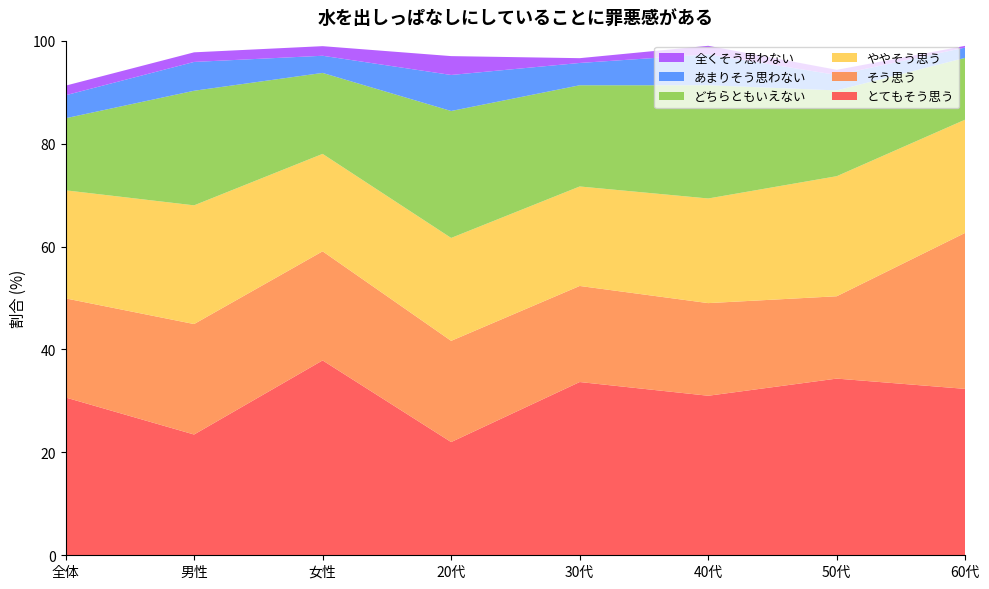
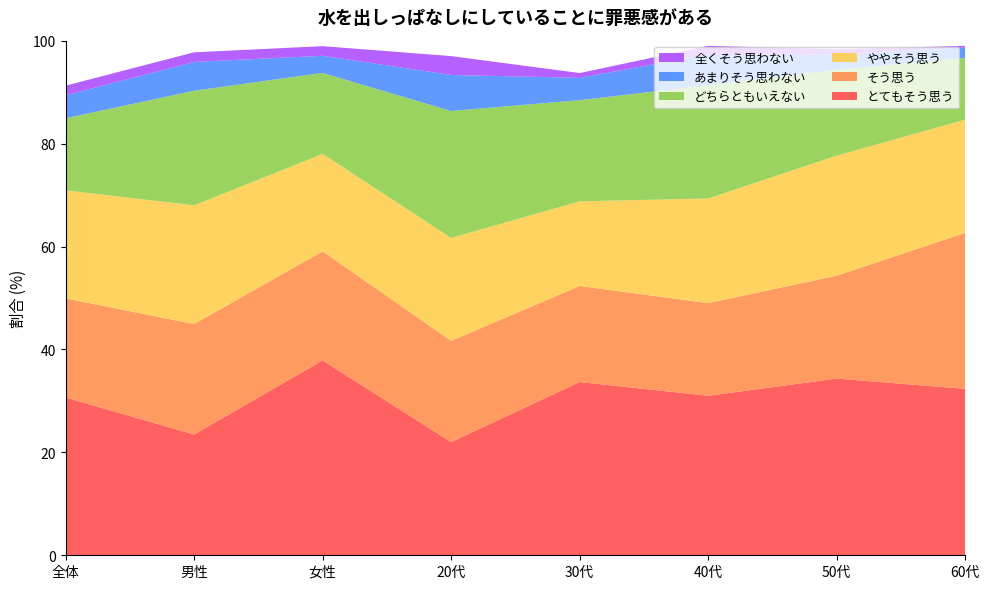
ややそう思う, 30代: 19 -> 16
そう思う, 50代: 16 -> 20
